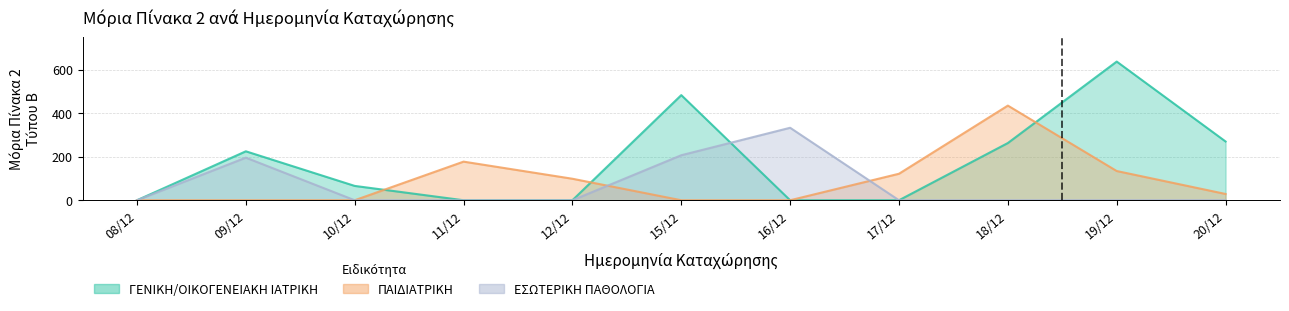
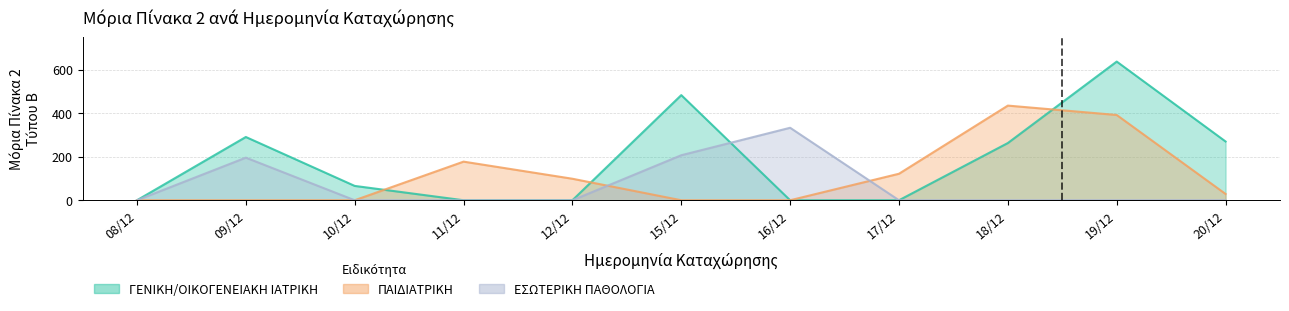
ΓΕΝΙΚΗ/ΟΙΚΟΓΕΝΕΙΑΚΗ ΙΑΤΡΙΚΗ, 09/12: 220 -> 290
ΠΑΙΔΙΑΤΡΙΚΗ, 19/12: 130 -> 390
